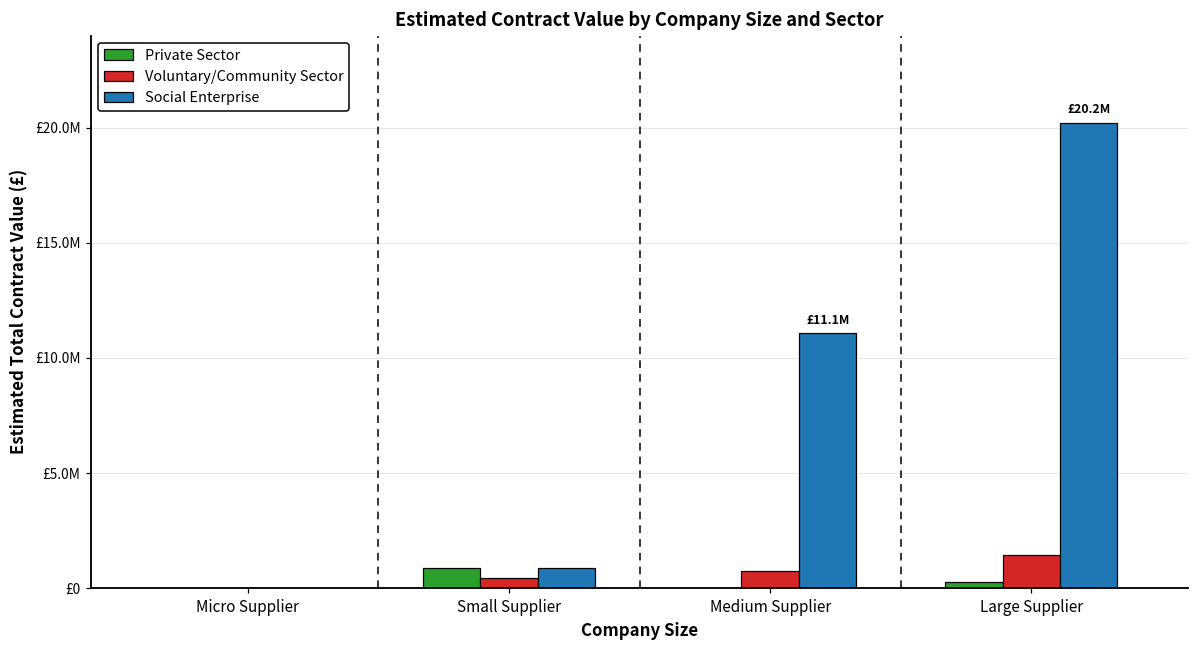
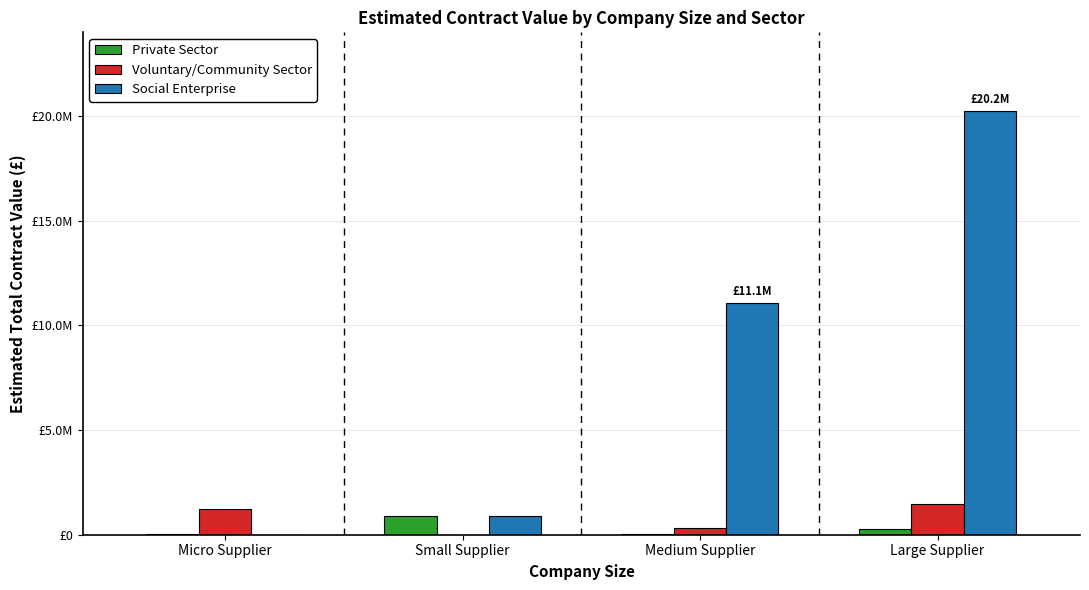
Voluntary/Community Sector, Micro Supplier: £0 -> £1200000
Voluntary/Community Sector, Small Supplier: £400000 -> £0
Voluntary/Community Sector, Medium Supplier: £700000 -> £300000
